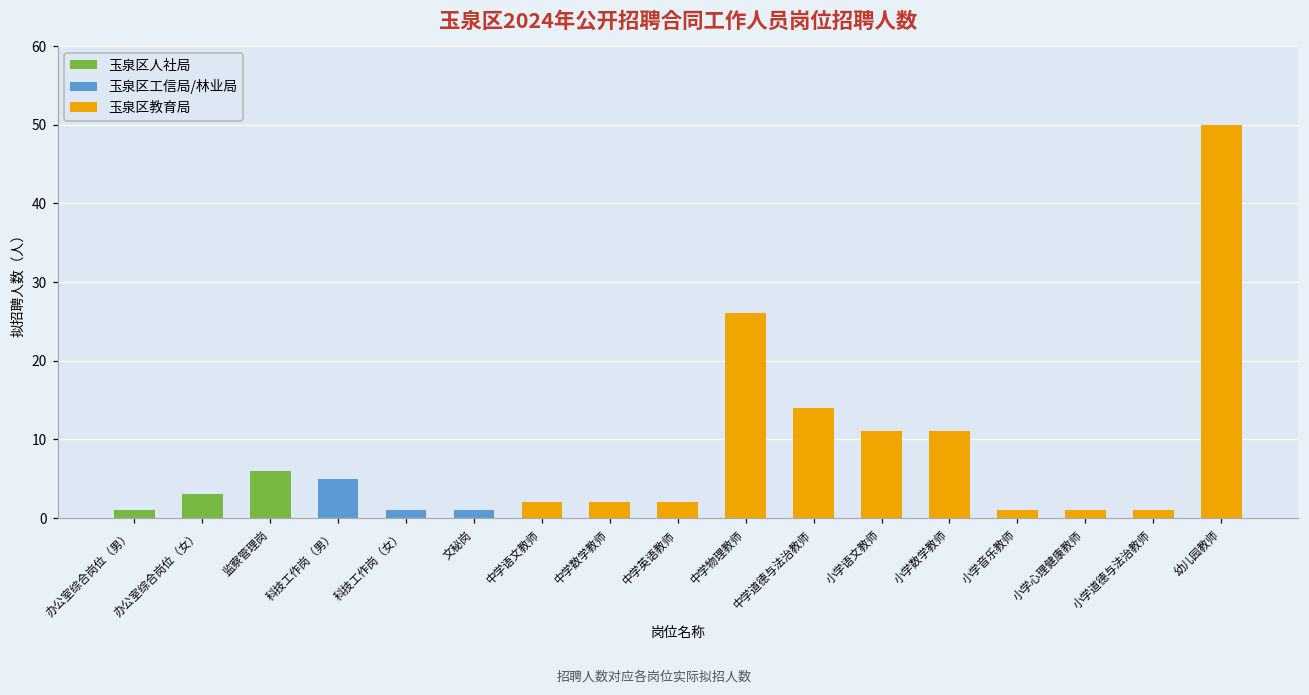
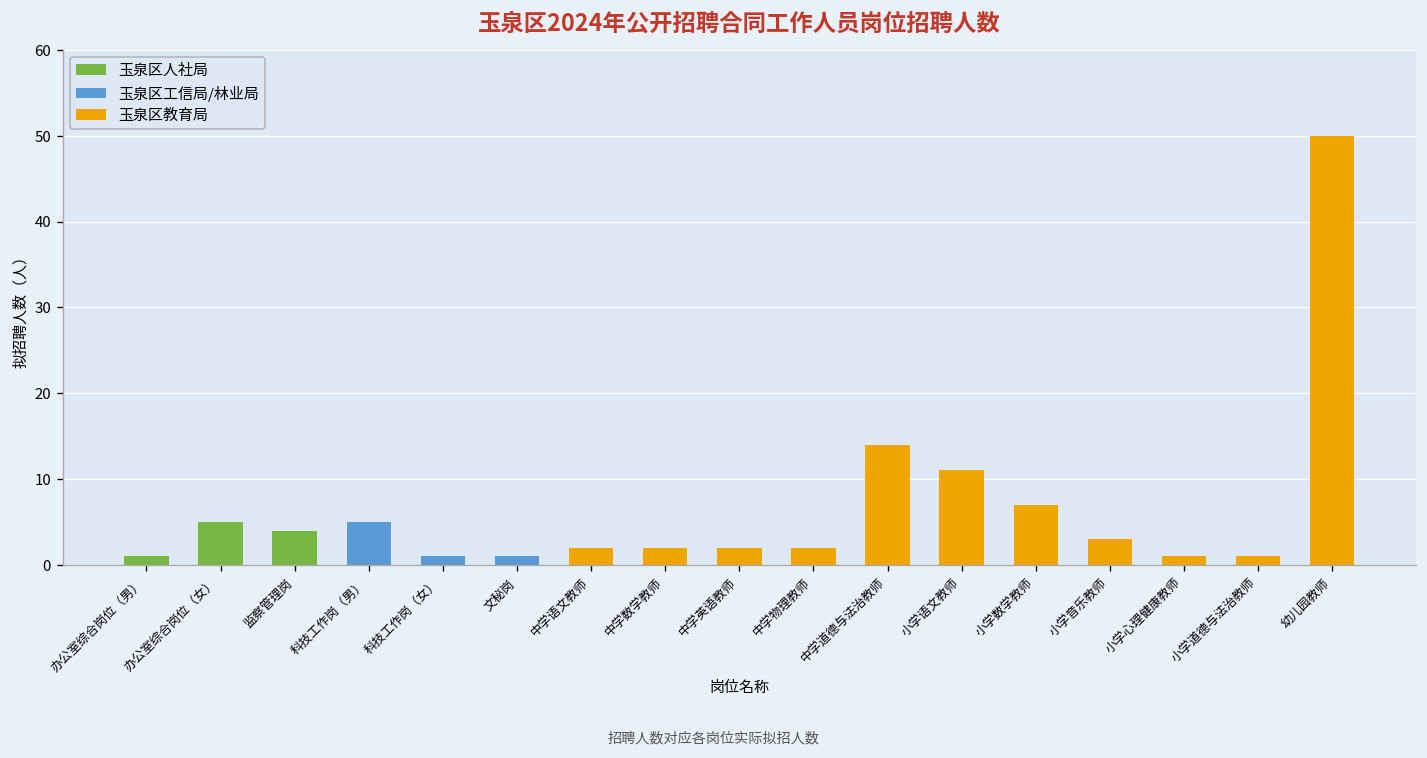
玉泉区人社局, 办公室综合岗位（女）: 3 -> 5
玉泉区人社局, 监察管理岗: 6 -> 4
玉泉区教育局, 中学物理教师: 26 -> 2
玉泉区教育局, 小学数学教师: 11 -> 7
玉泉区教育局, 小学音乐教师: 1 -> 3
